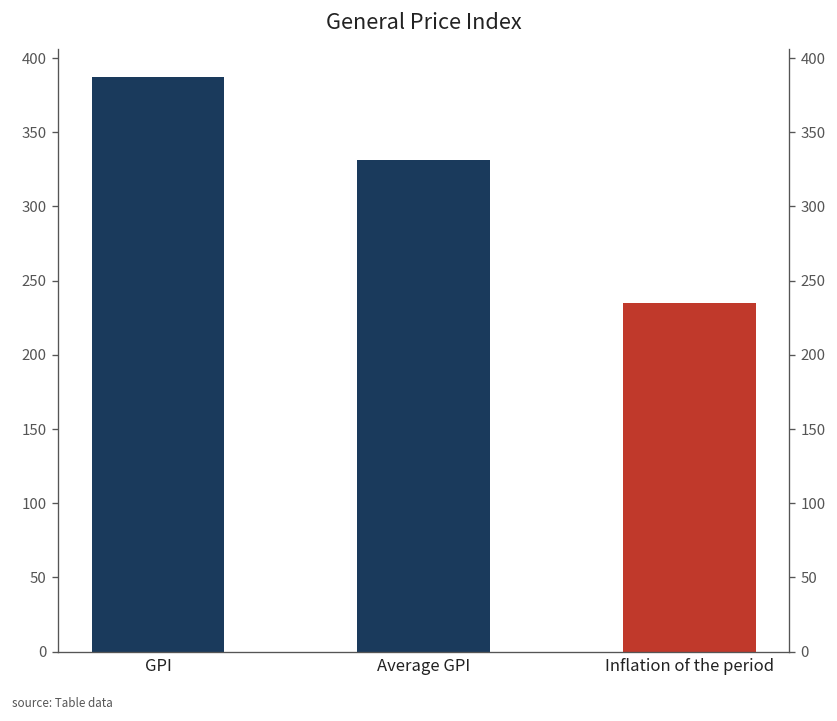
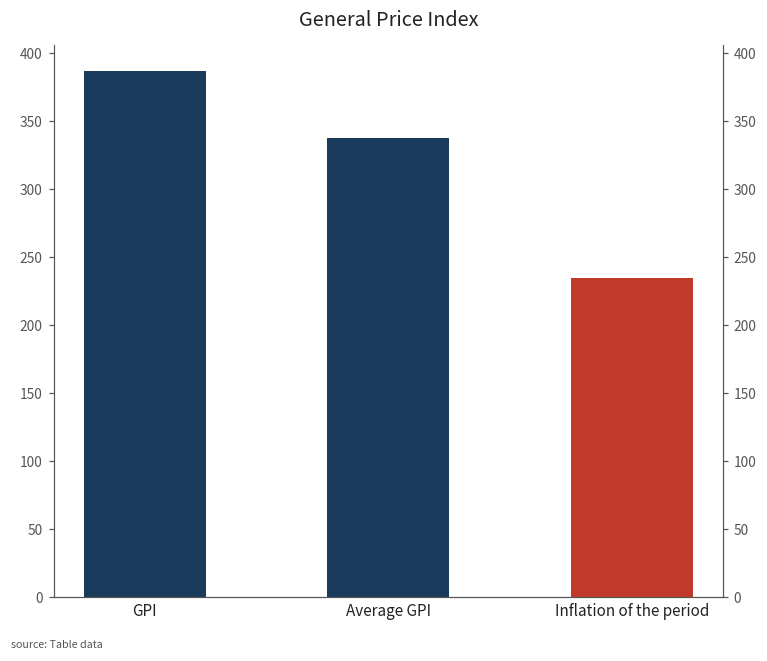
Average GPI: 331 -> 338
